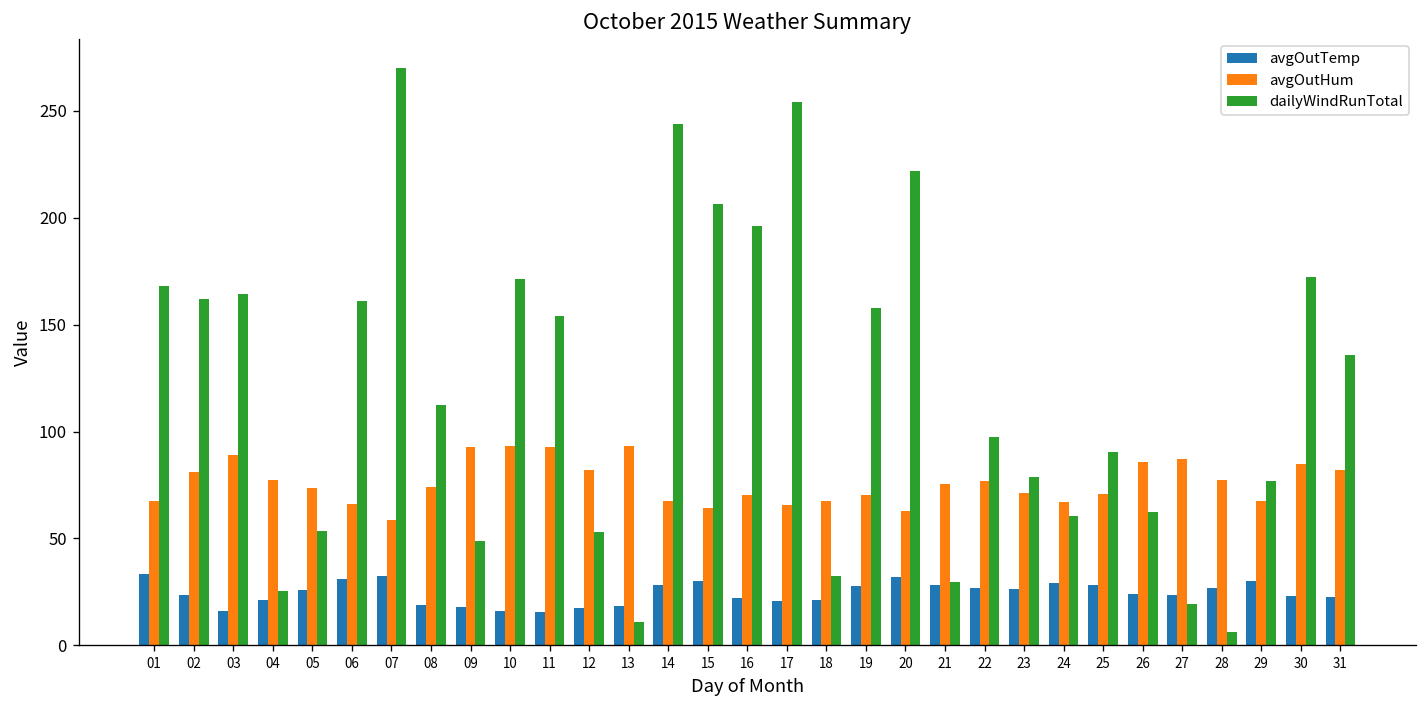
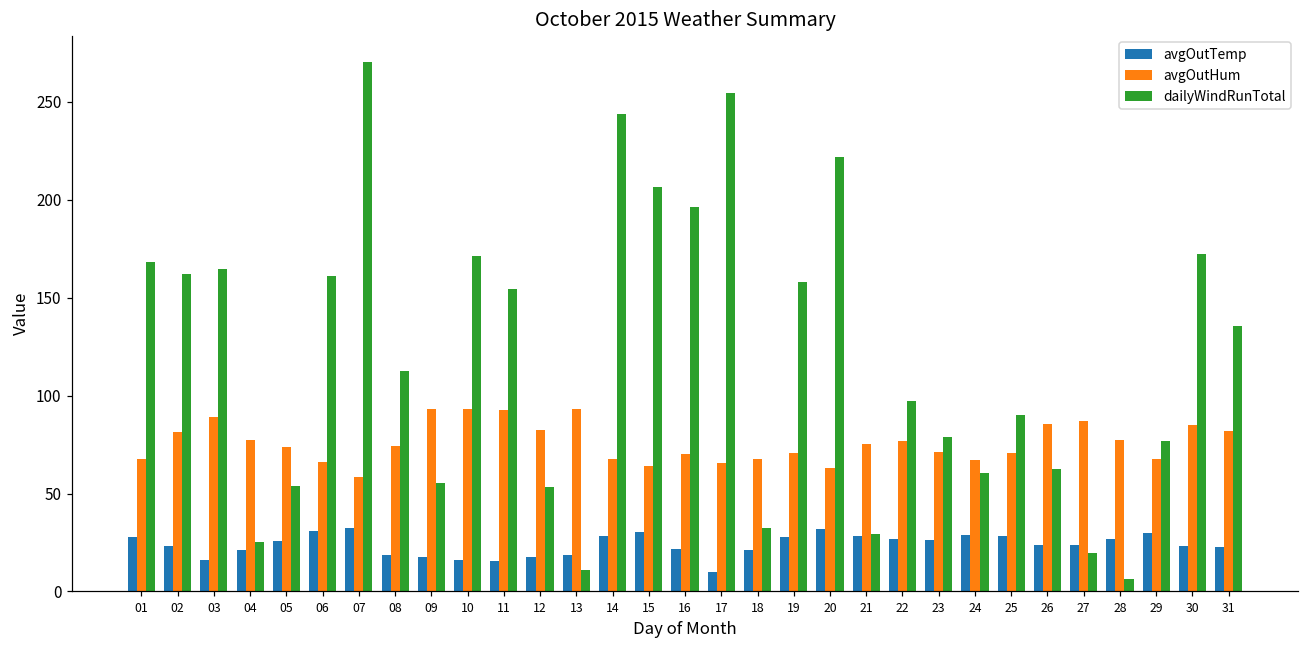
avgOutTemp, 01: 34 -> 28
dailyWindRunTotal, 09: 49 -> 55
avgOutTemp, 17: 21 -> 10
